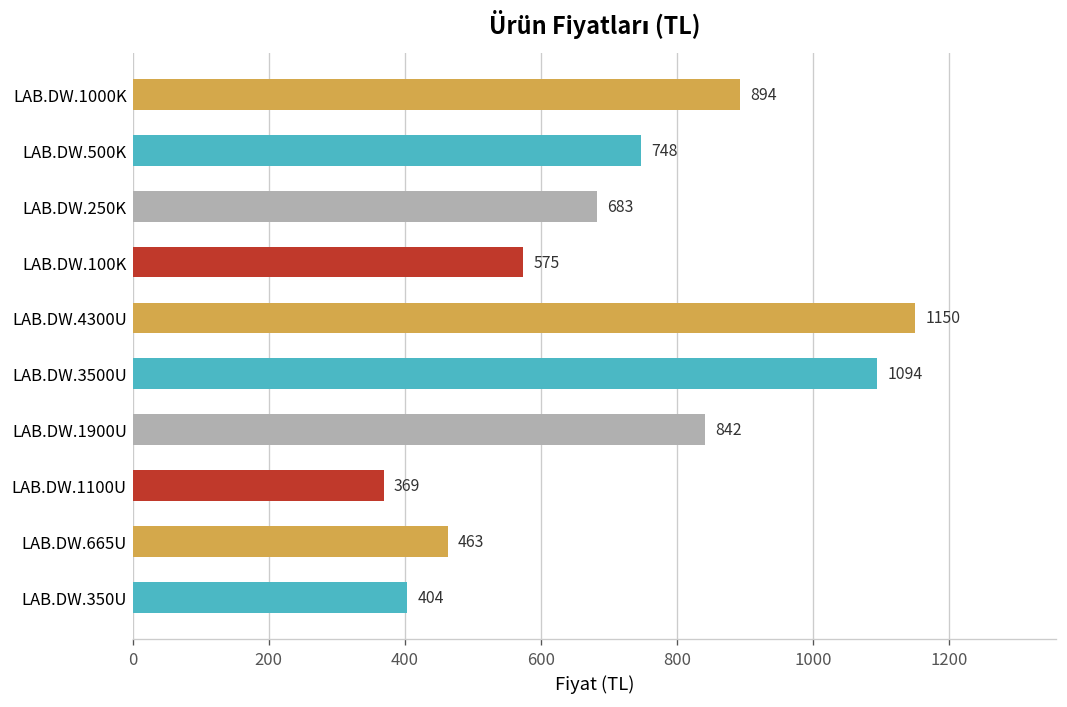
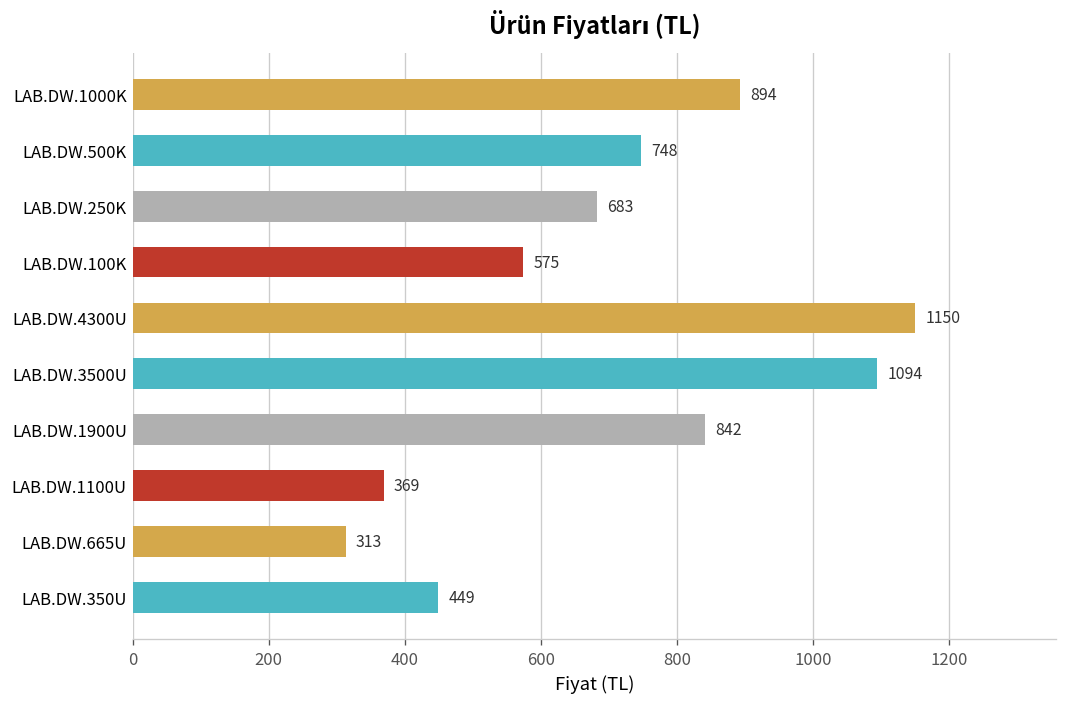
LAB.DW.665U: 463 -> 313
LAB.DW.350U: 404 -> 449
